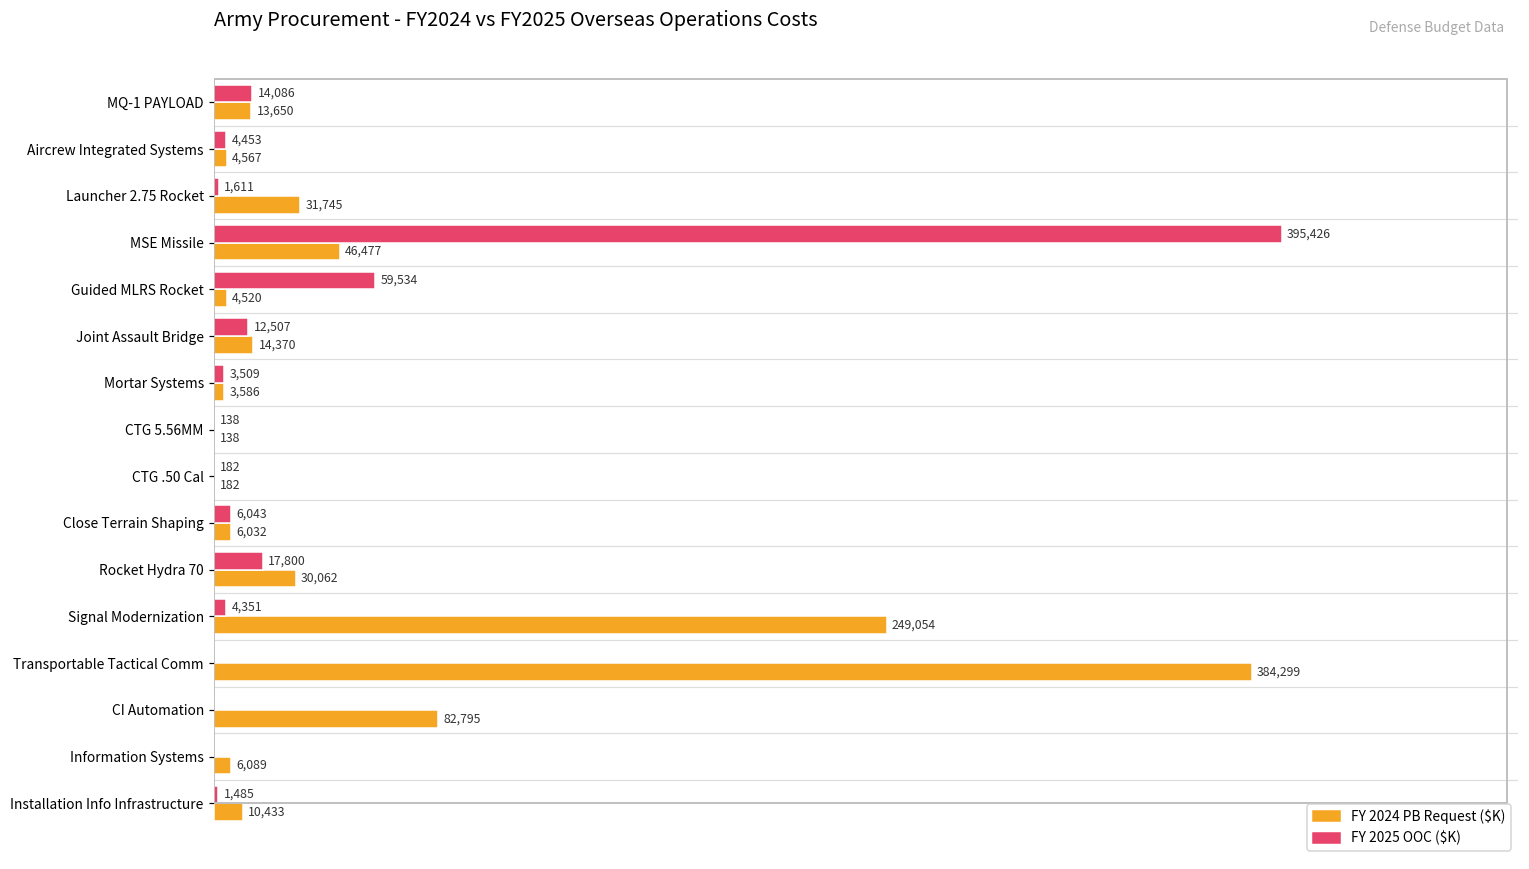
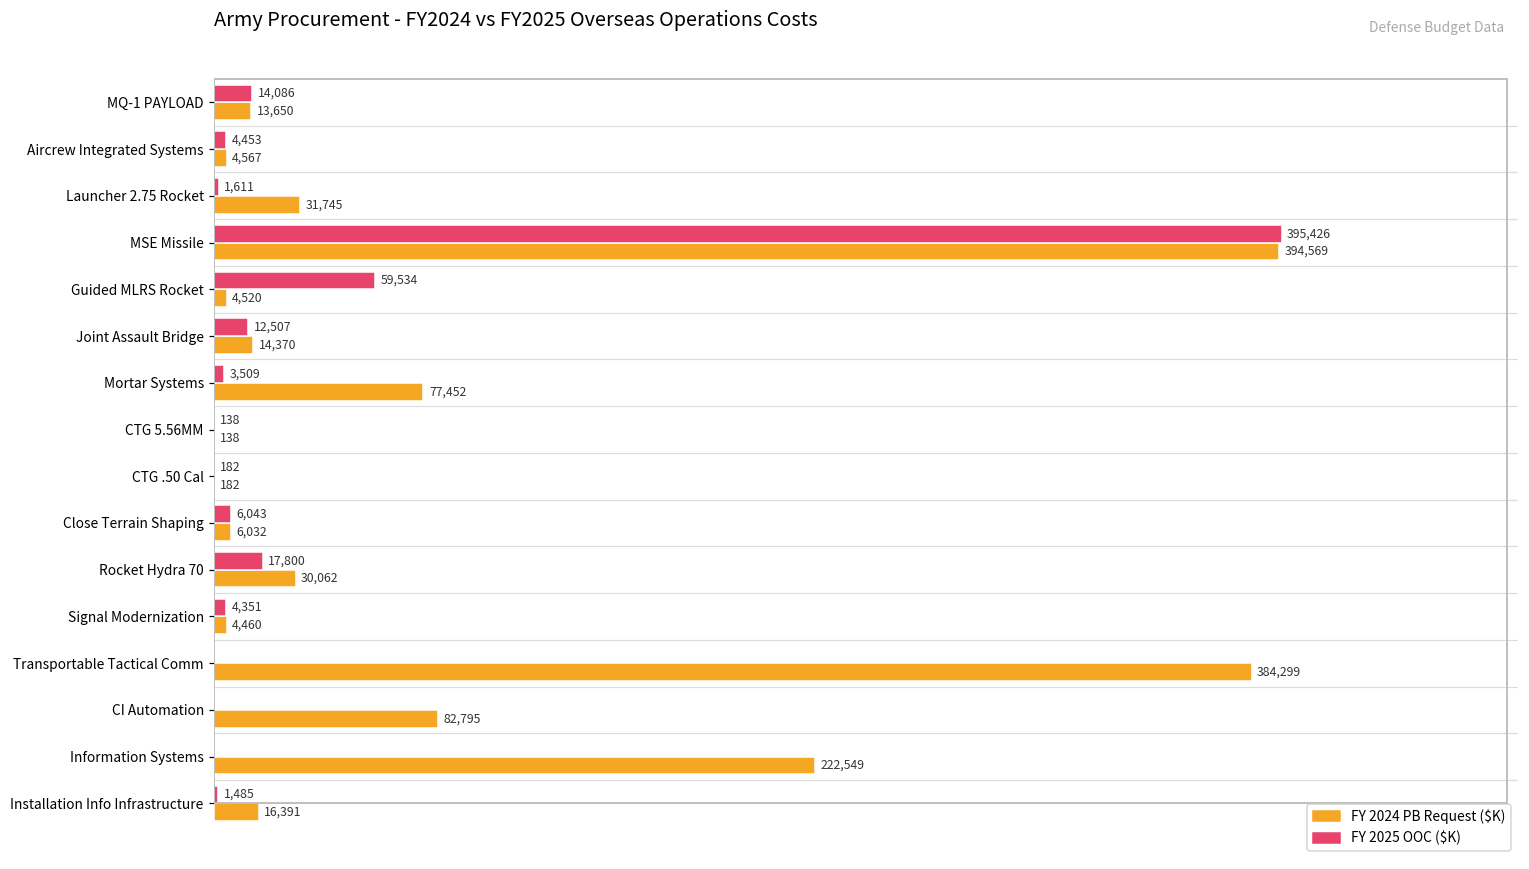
FY 2024 PB Request ($K), MSE Missile: 46,477 -> 394,569
FY 2024 PB Request ($K), Mortar Systems: 3,586 -> 77,452
FY 2024 PB Request ($K), Signal Modernization: 249,054 -> 4,460
FY 2024 PB Request ($K), Information Systems: 6,089 -> 222,549
FY 2024 PB Request ($K), Installation Info Infrastructure: 10,433 -> 16,391
